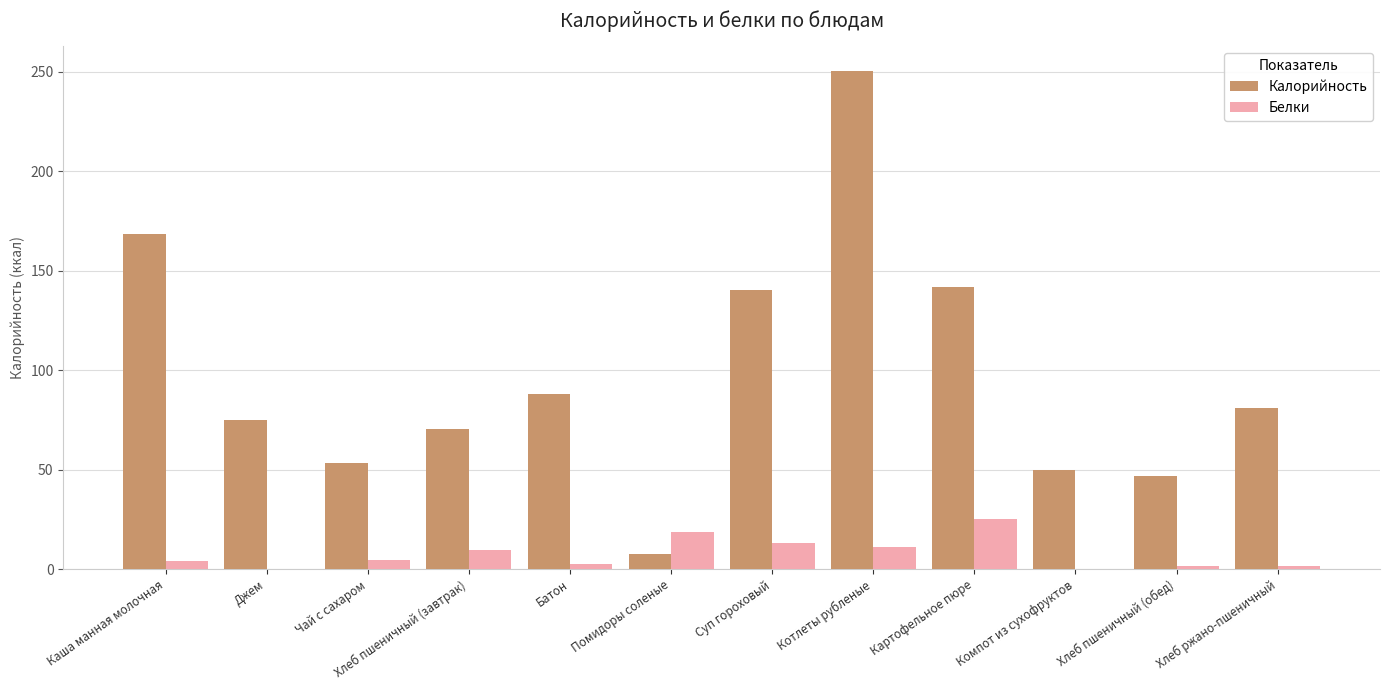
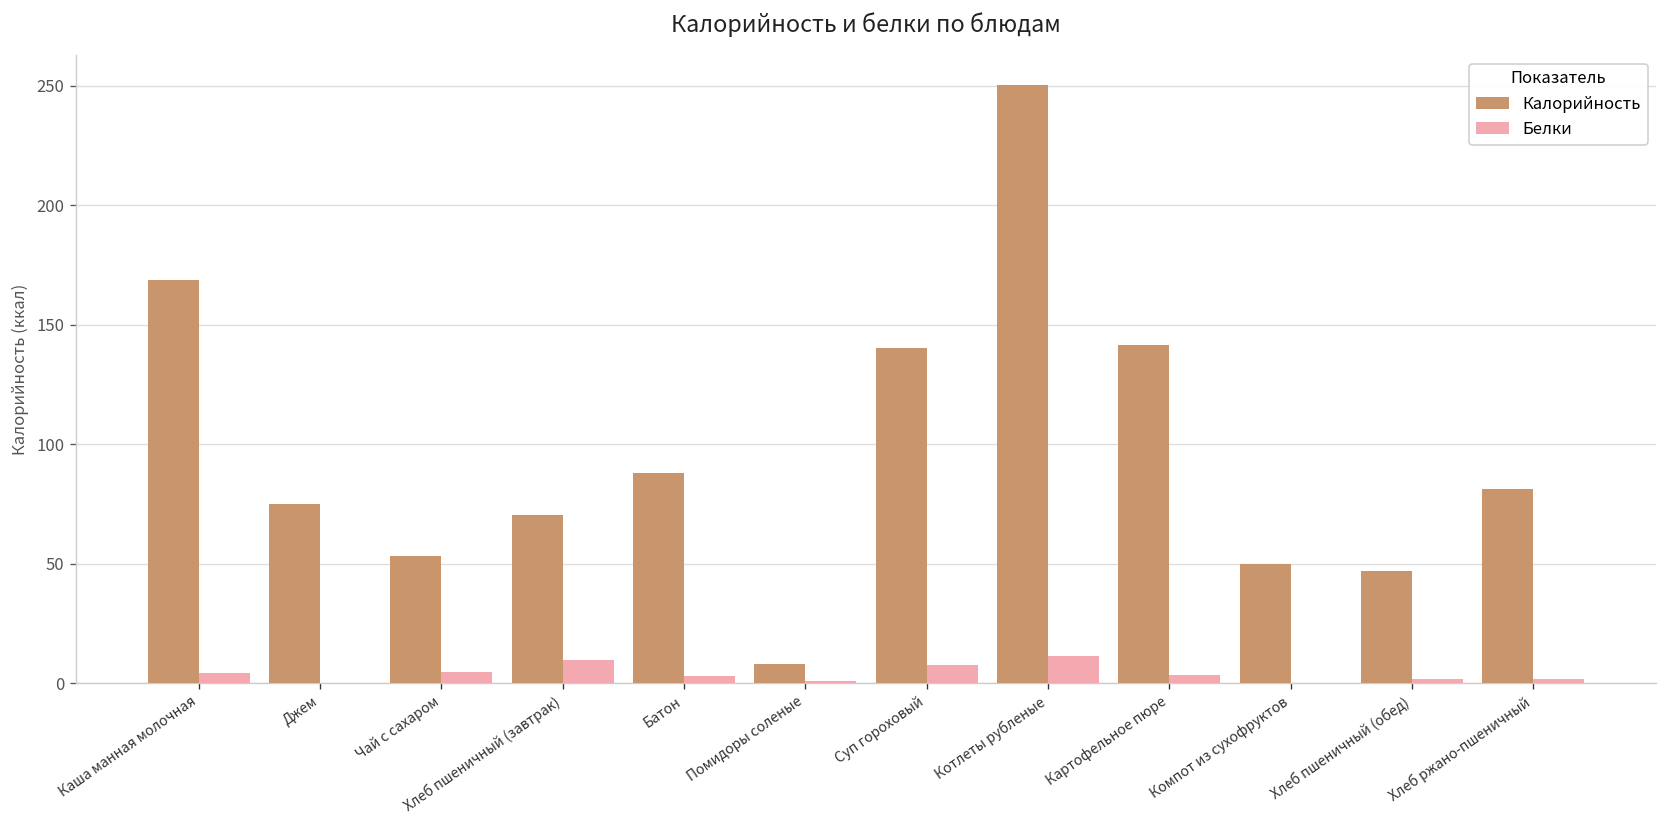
Белки, Помидоры соленые: 19 -> 1
Белки, Суп гороховый: 13 -> 8
Белки, Картофельное пюре: 25 -> 3
